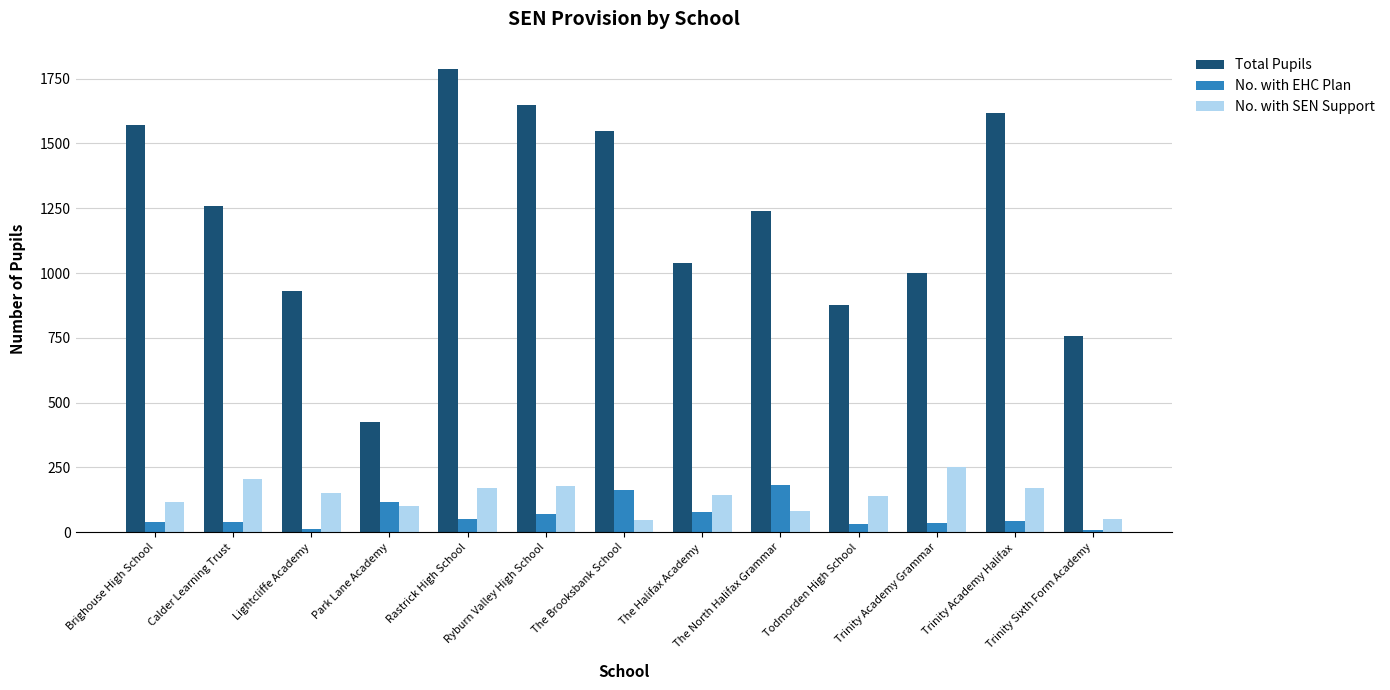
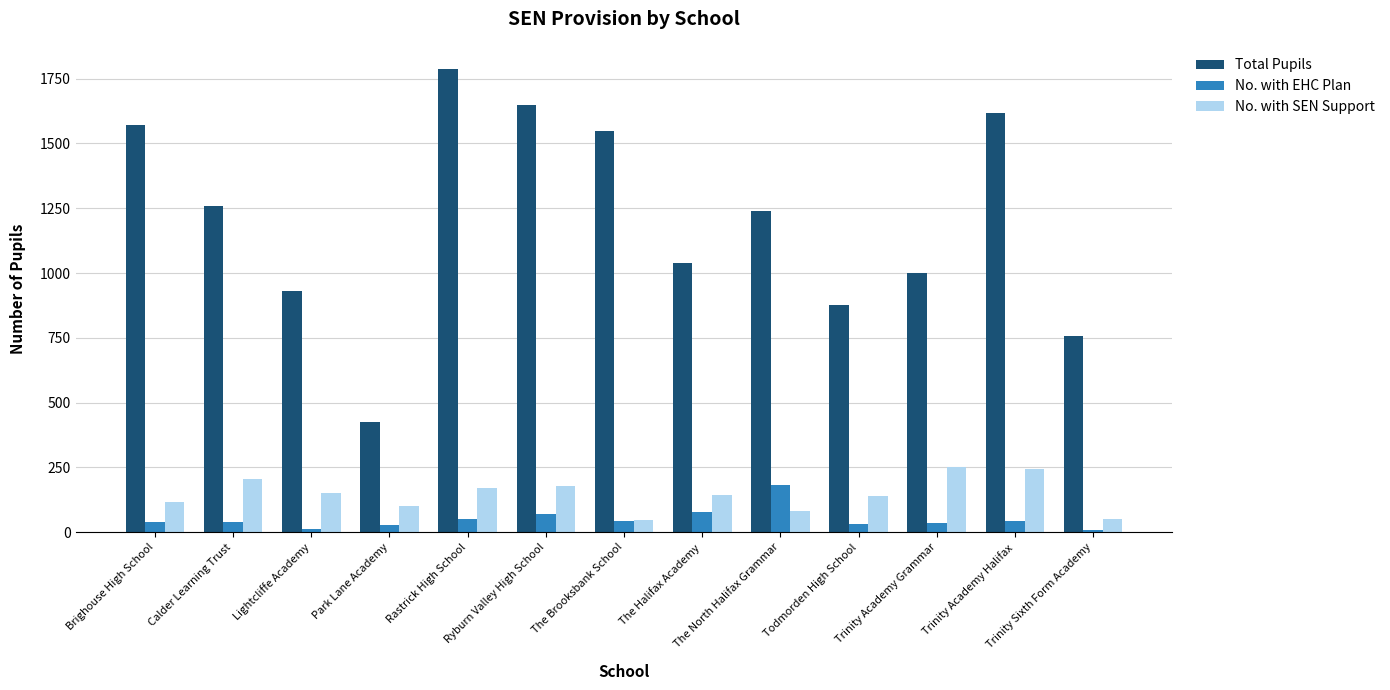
No. with EHC Plan, Park Lane Academy: 120 -> 30
No. with EHC Plan, The Brooksbank School: 160 -> 40
No. with SEN Support, Trinity Academy Halifax: 170 -> 240
